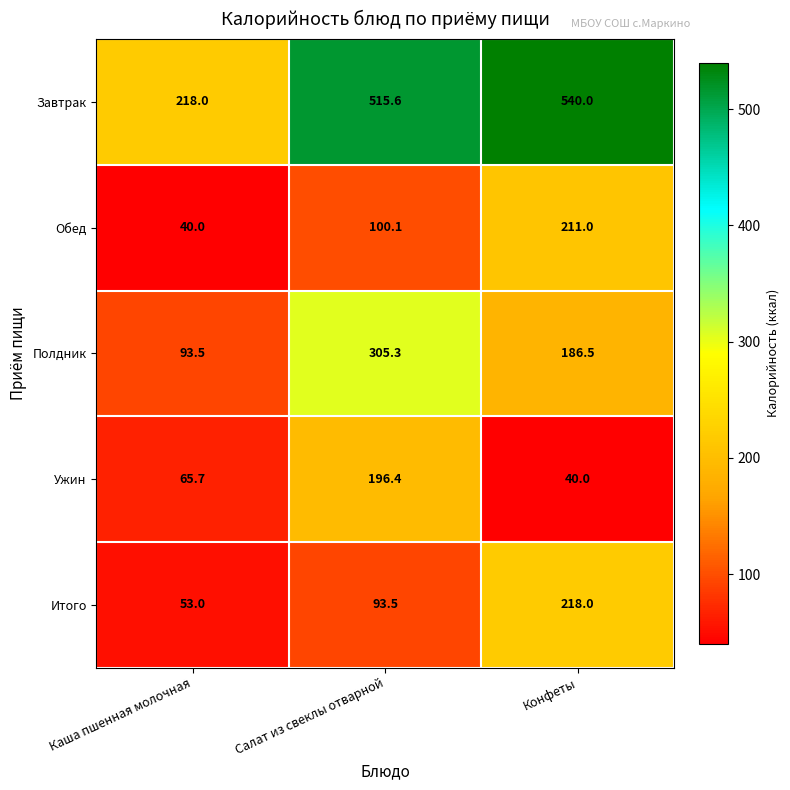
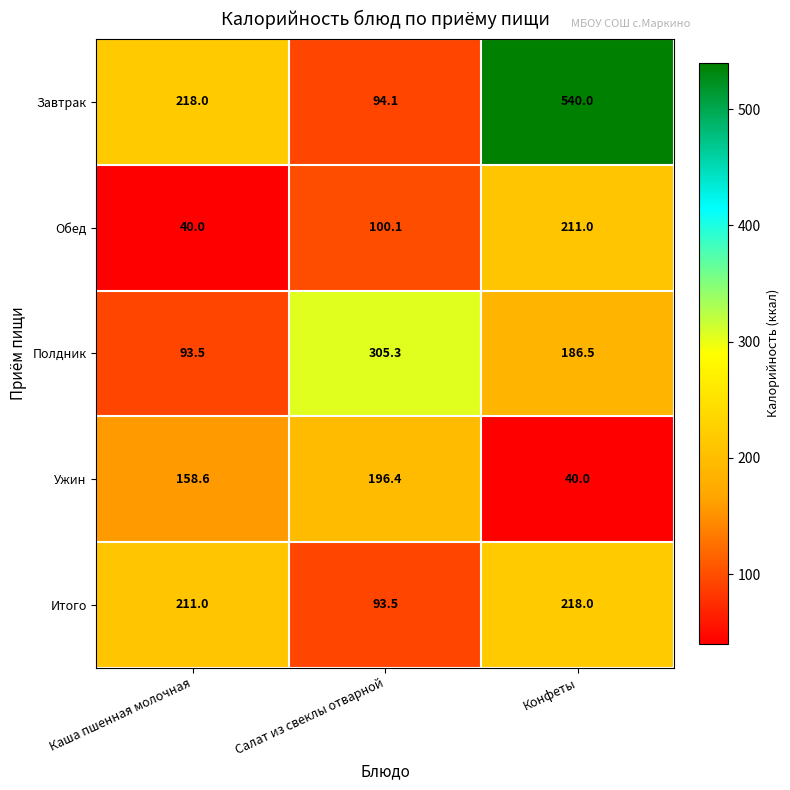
Завтрак, Салат из свеклы отварной: 515.6 -> 94.1
Ужин, Каша пшенная молочная: 65.7 -> 158.6
Итого, Каша пшенная молочная: 53.0 -> 211.0
